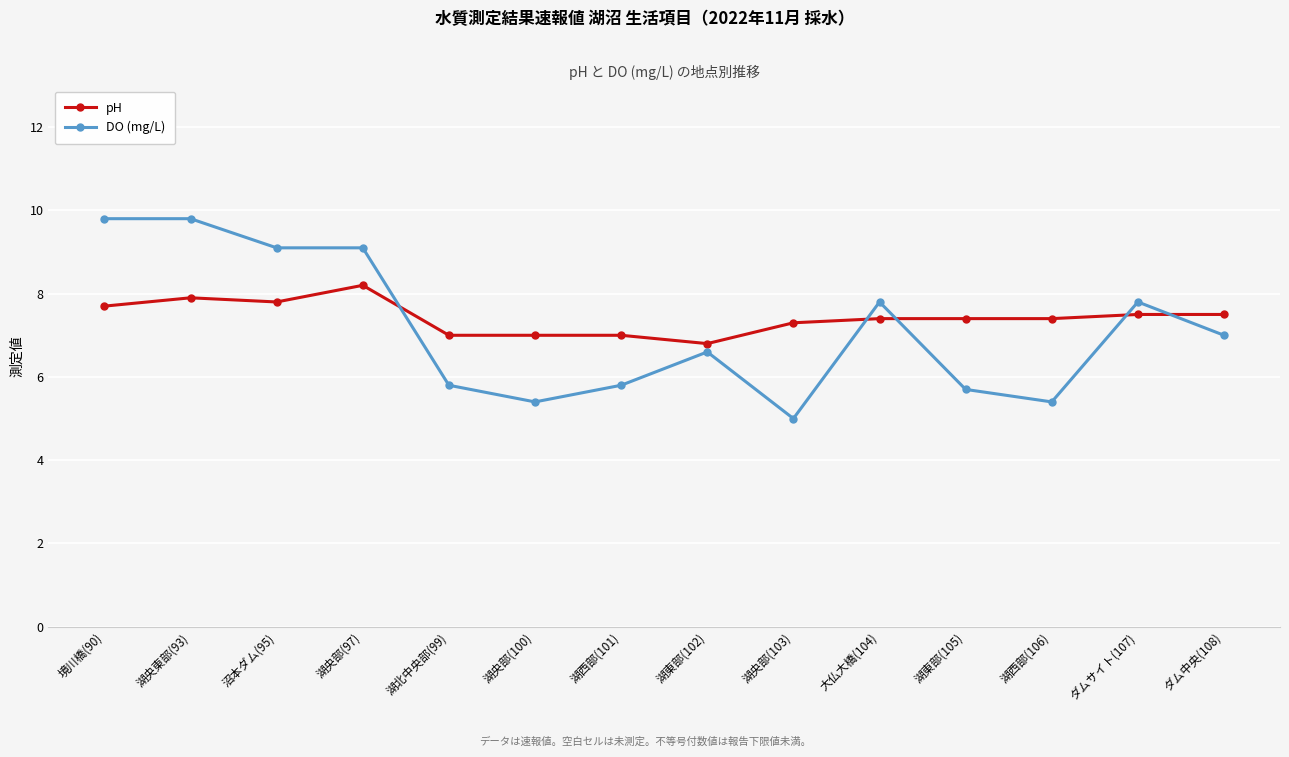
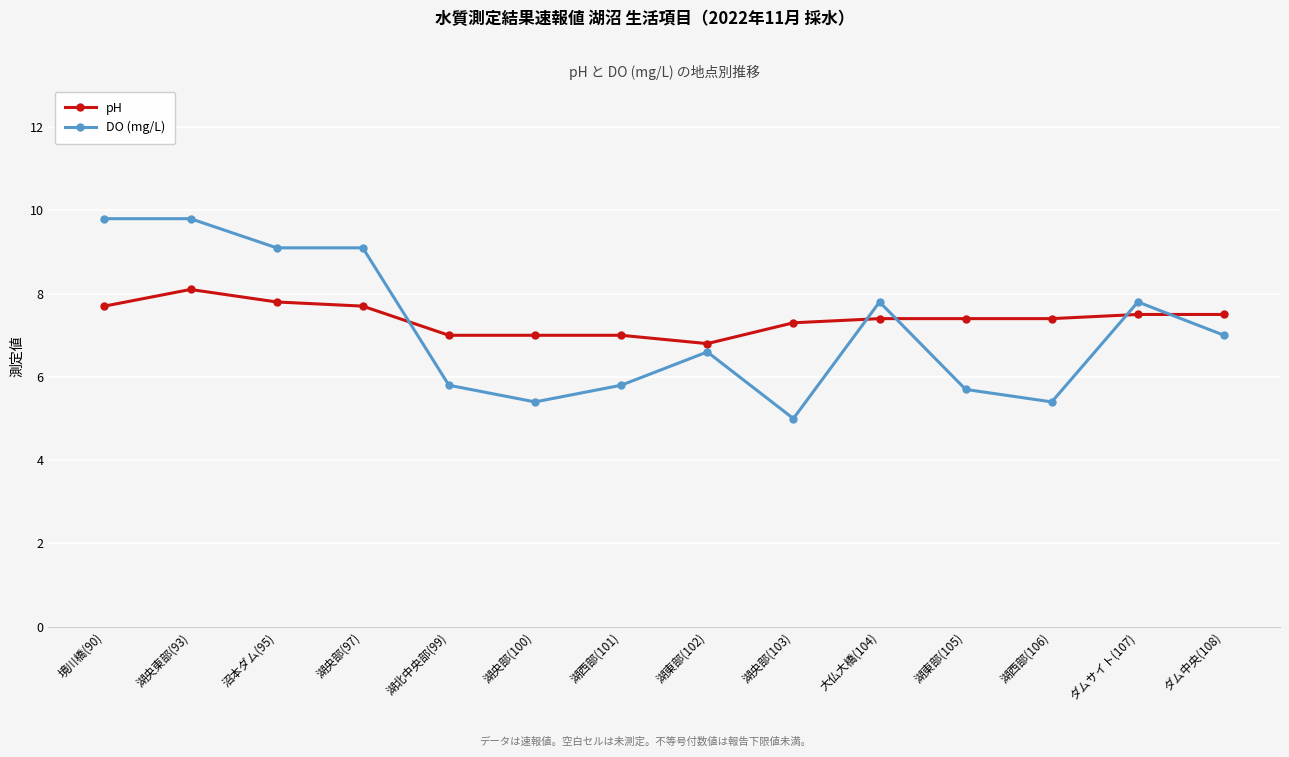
pH, 湖央東部(93): 7.9 -> 8.1
pH, 湖央部(97): 8.2 -> 7.7
